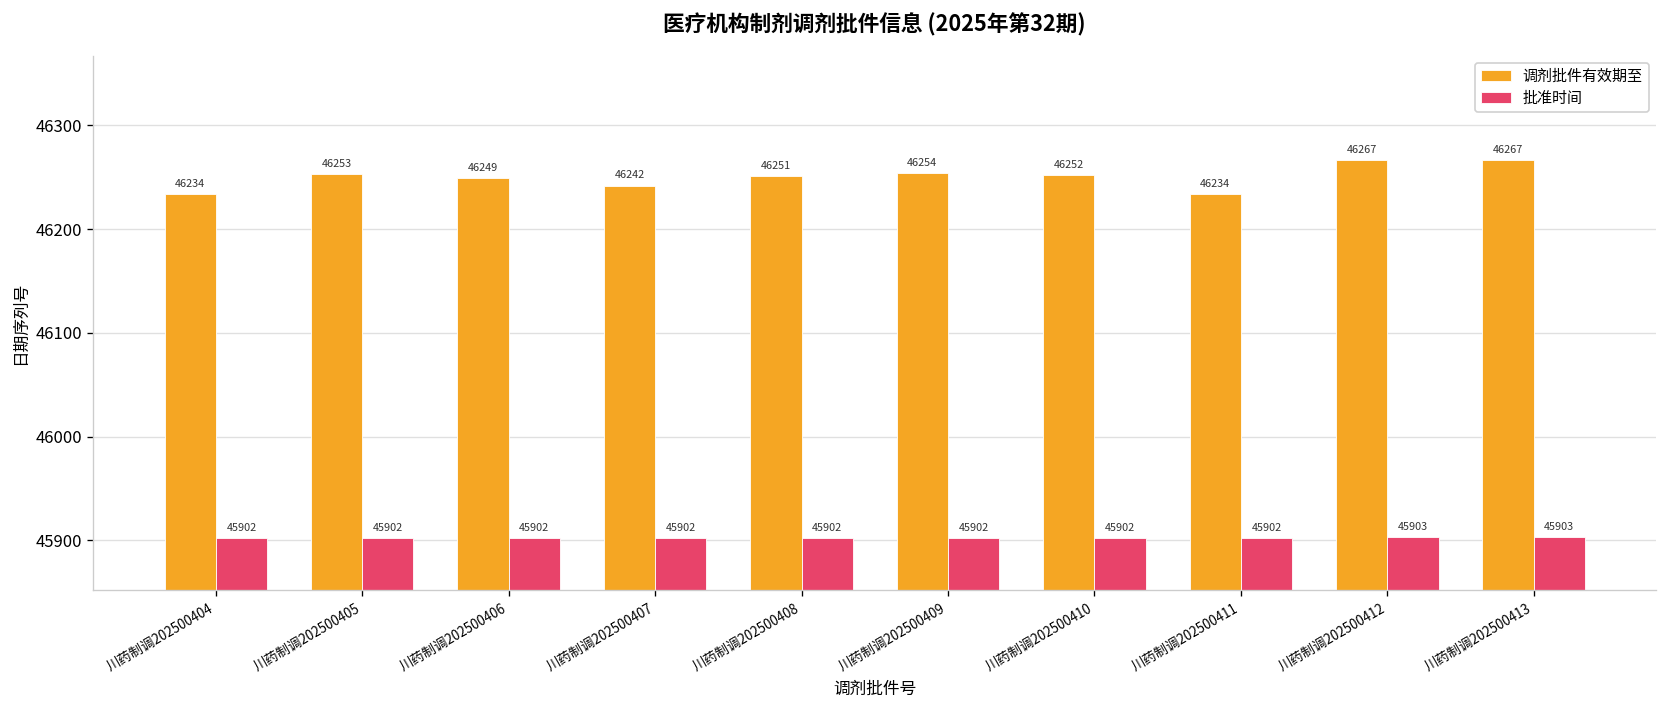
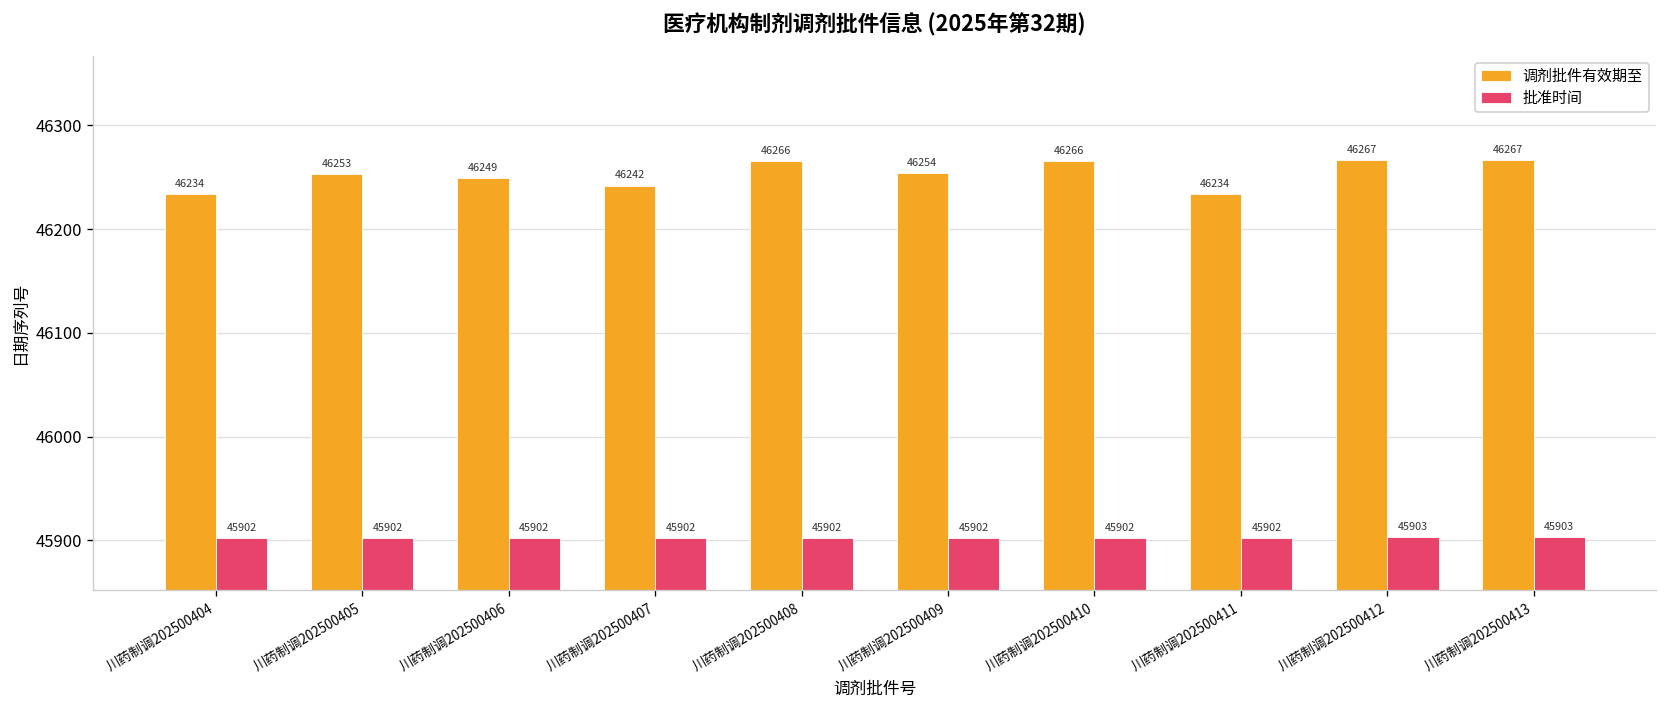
调剂批件有效期至, 川药制调202500408: 46251 -> 46266
调剂批件有效期至, 川药制调202500410: 46252 -> 46266
